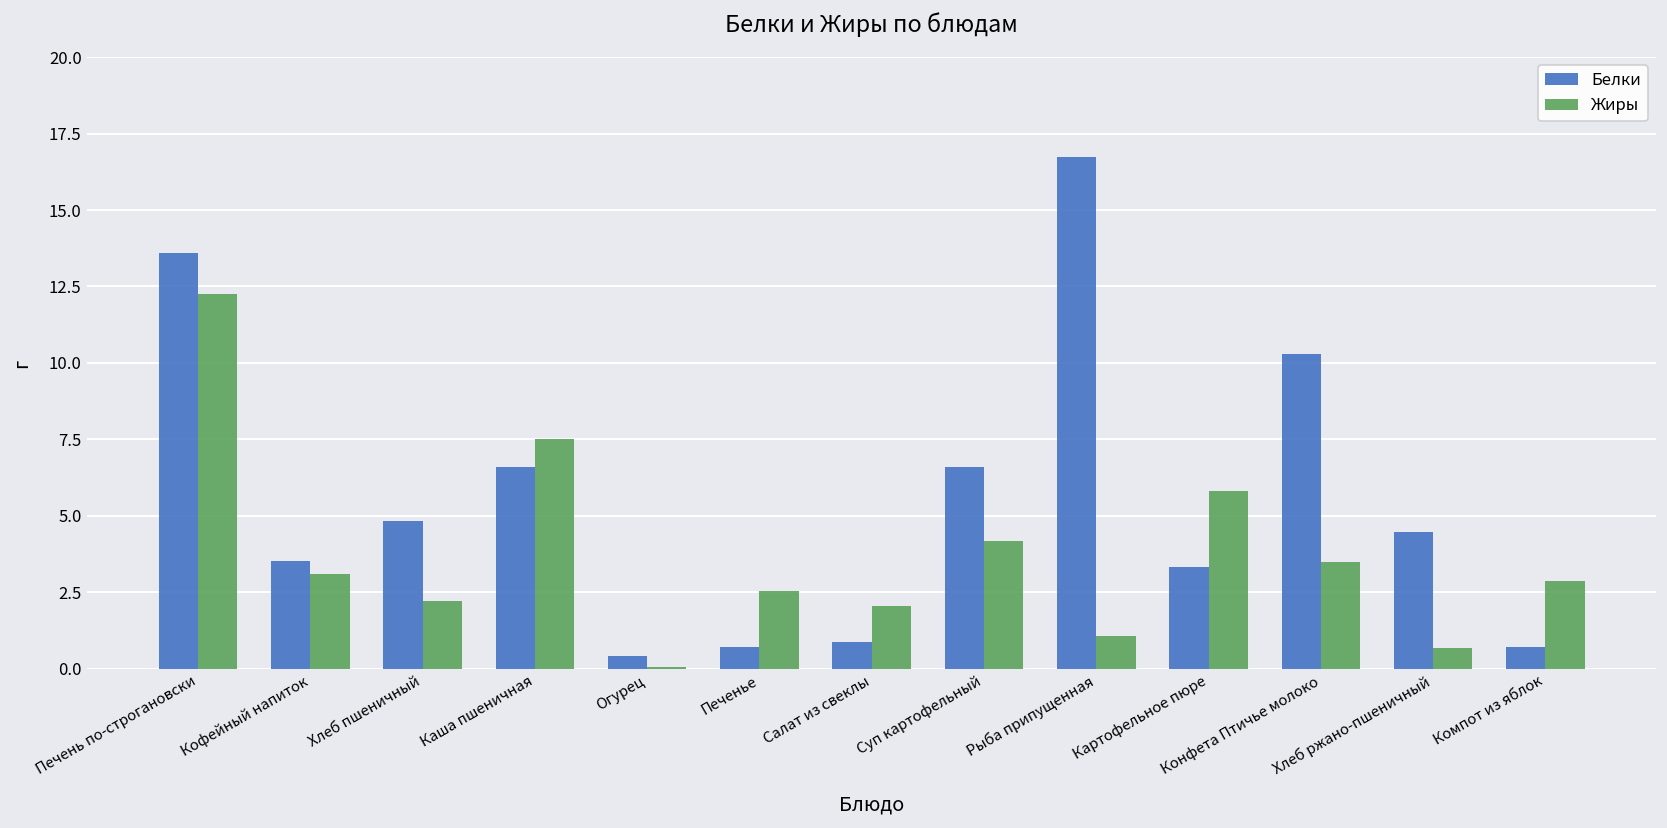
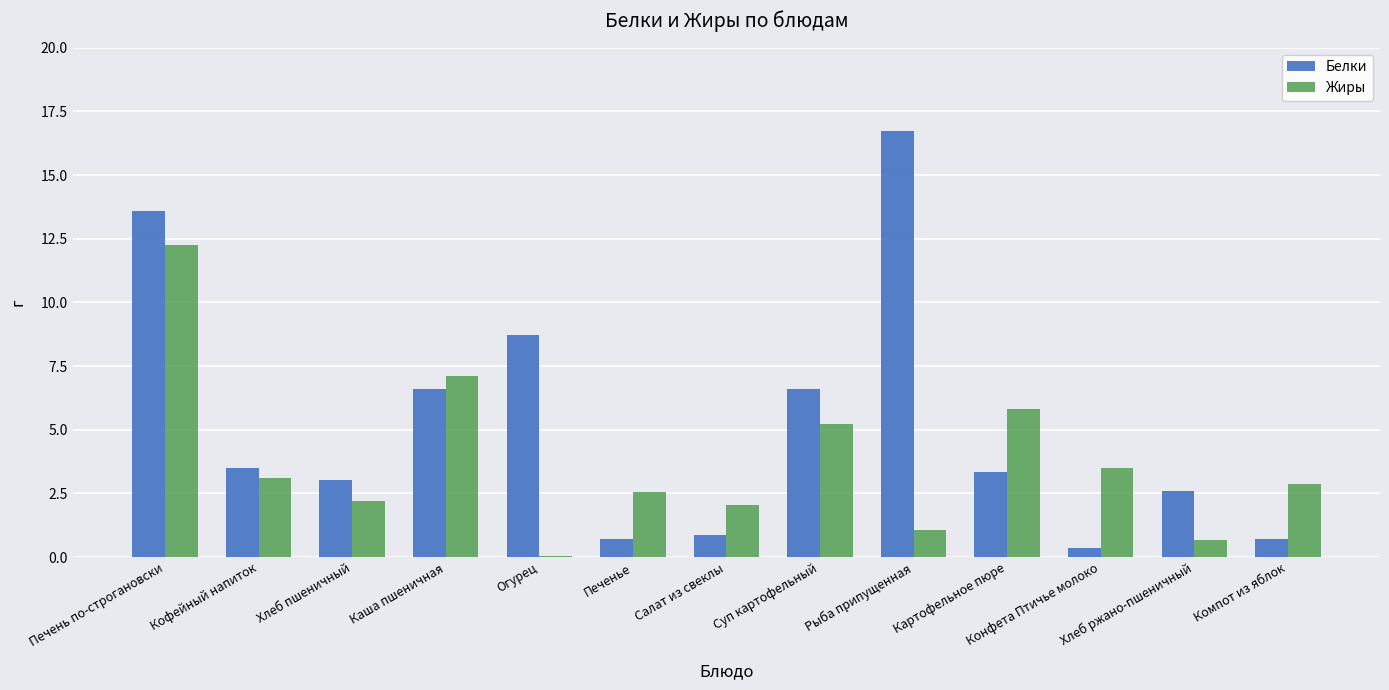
Белки, Хлеб пшеничный: 4.8 -> 3.0
Жиры, Каша пшеничная: 7.5 -> 7.1
Белки, Огурец: 0.4 -> 8.7
Жиры, Суп картофельный: 4.2 -> 5.2
Белки, Конфета Птичье молоко: 10.3 -> 0.4
Белки, Хлеб ржано-пшеничный: 4.5 -> 2.6
